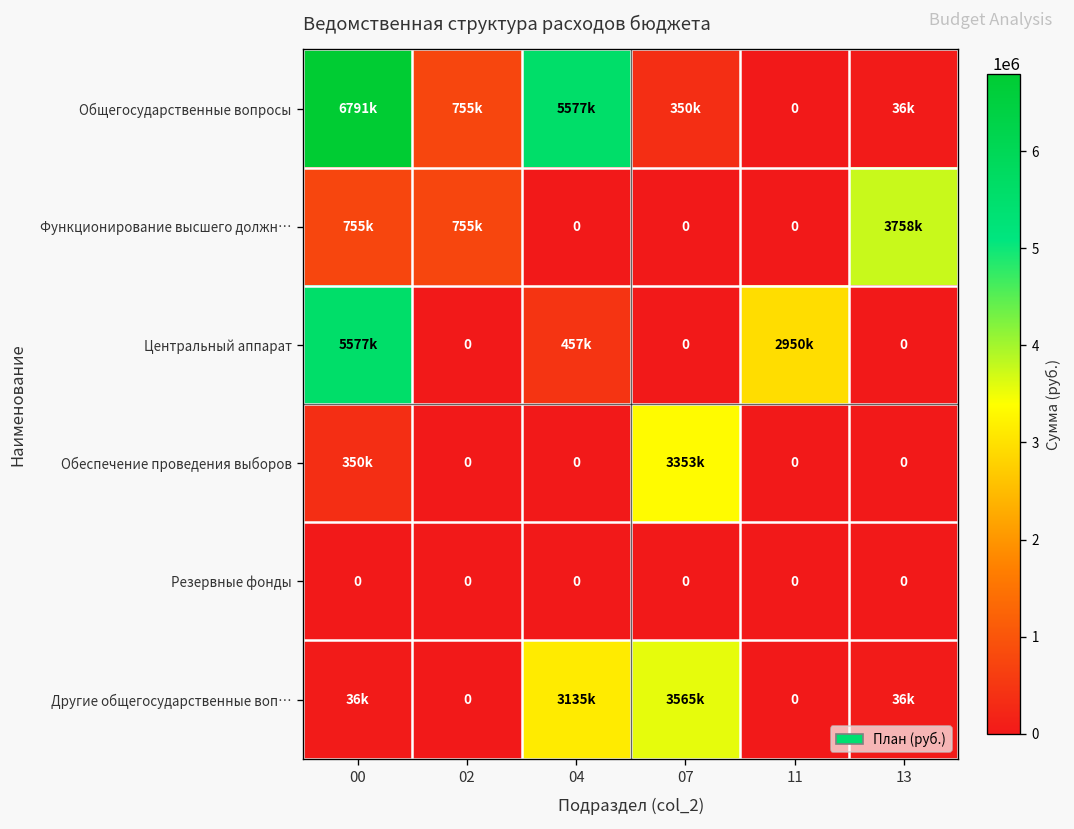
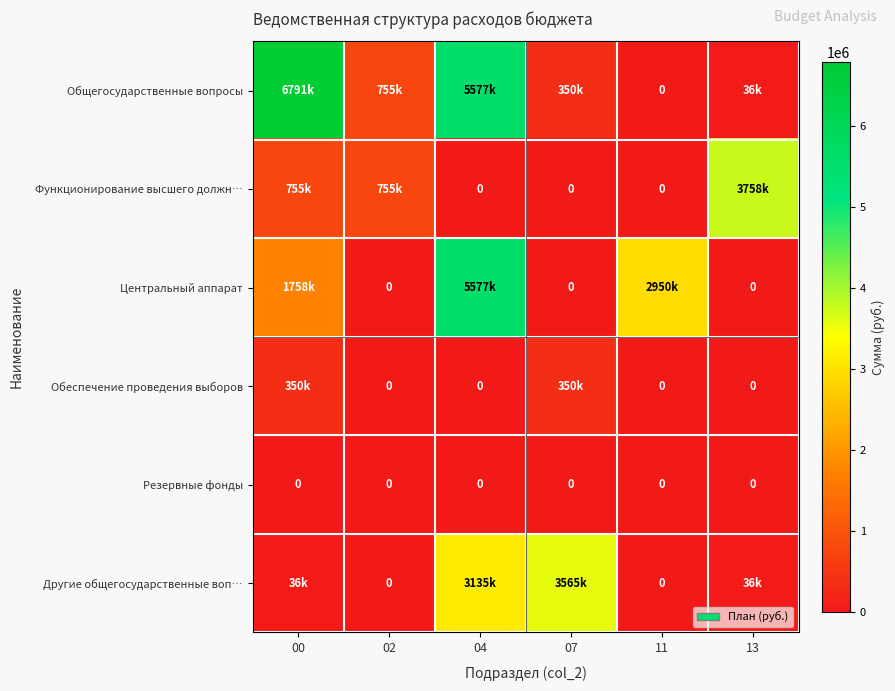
Центральный аппарат, 00: 5577k -> 1758k
Центральный аппарат, 04: 457k -> 5577k
Обеспечение проведения выборов, 07: 3353k -> 350k
